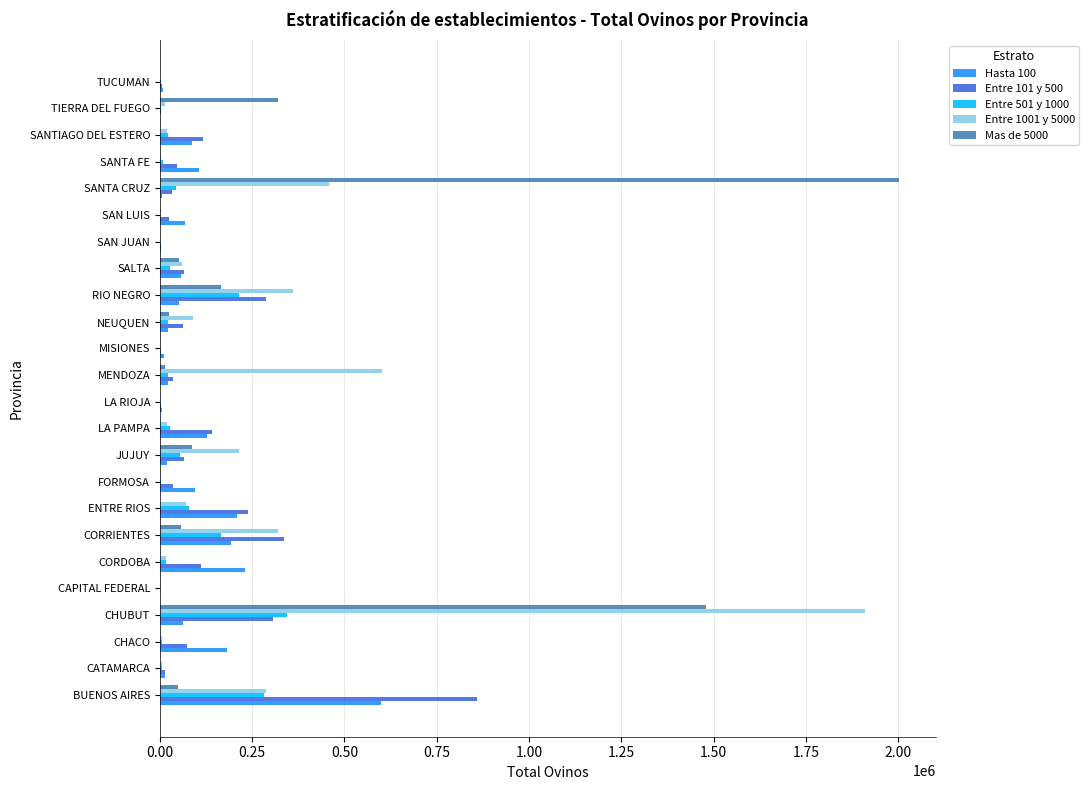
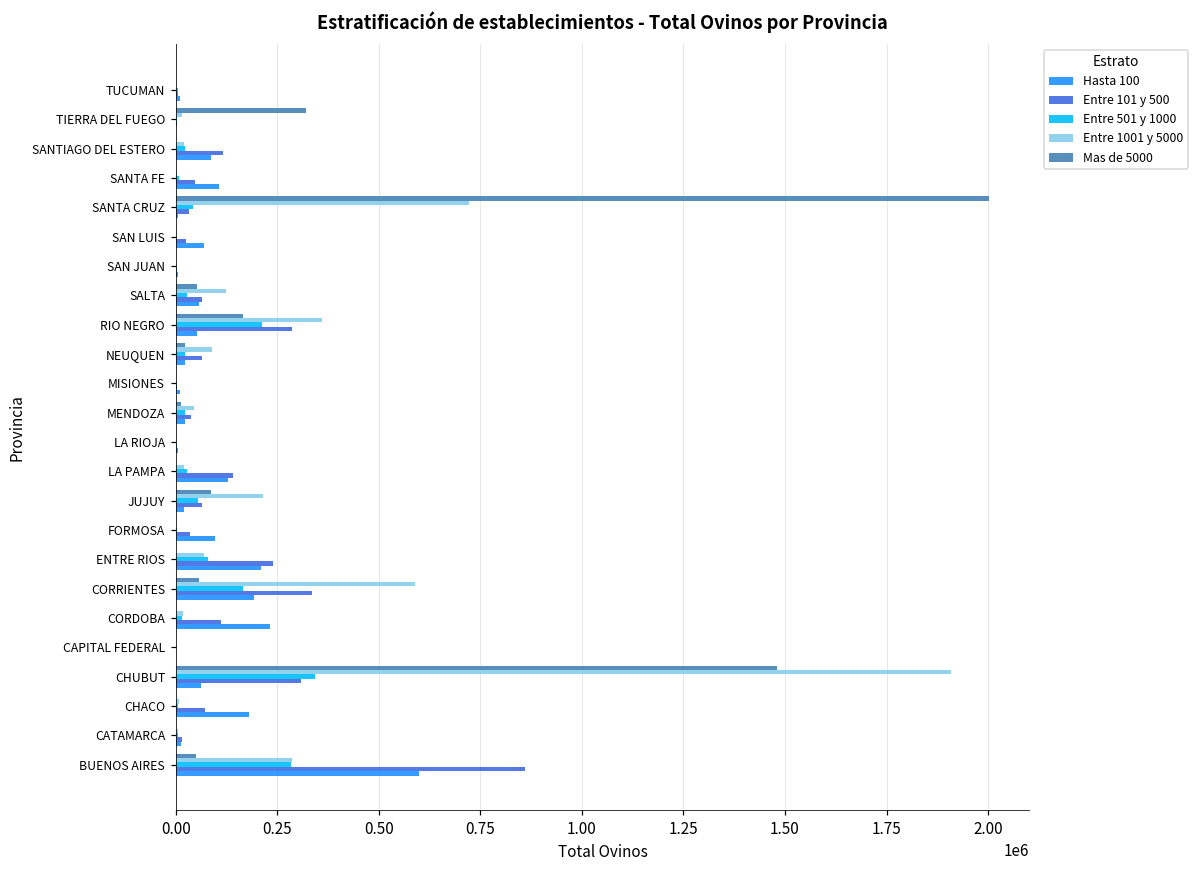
Entre 1001 y 5000, SANTA CRUZ: 460000 -> 720000
Entre 1001 y 5000, SALTA: 60000 -> 120000
Entre 1001 y 5000, MENDOZA: 600000 -> 50000
Entre 1001 y 5000, CORRIENTES: 320000 -> 590000
